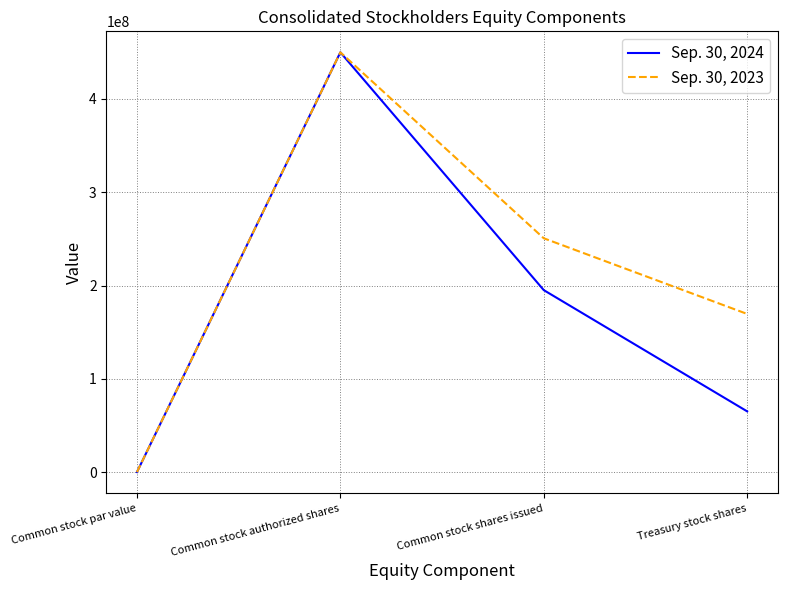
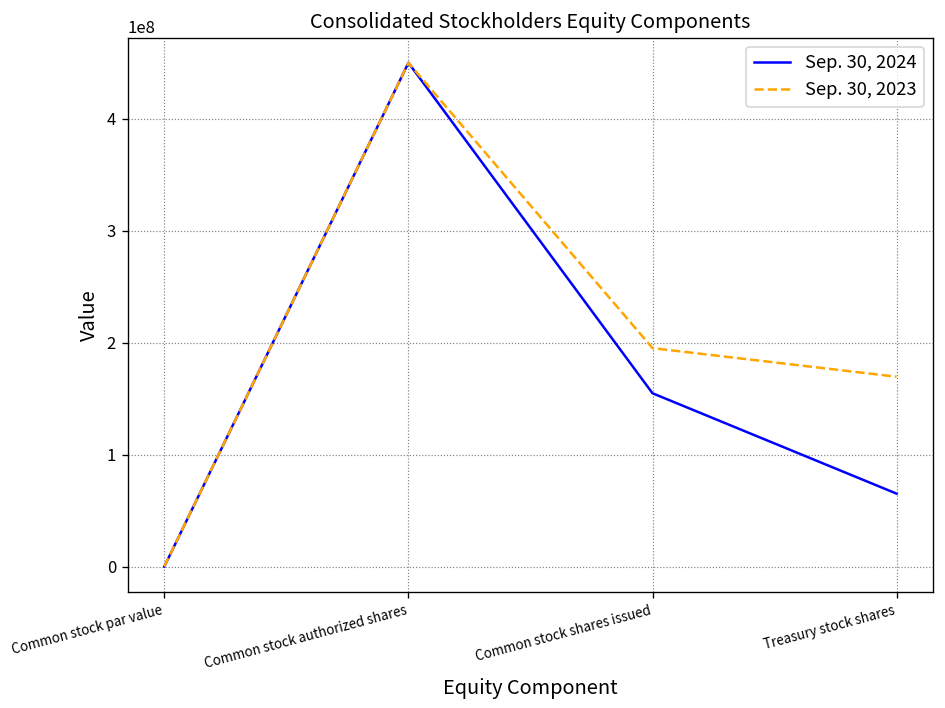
Sep. 30, 2024, Common stock shares issued: 200000000 -> 150000000
Sep. 30, 2023, Common stock shares issued: 250000000 -> 200000000
